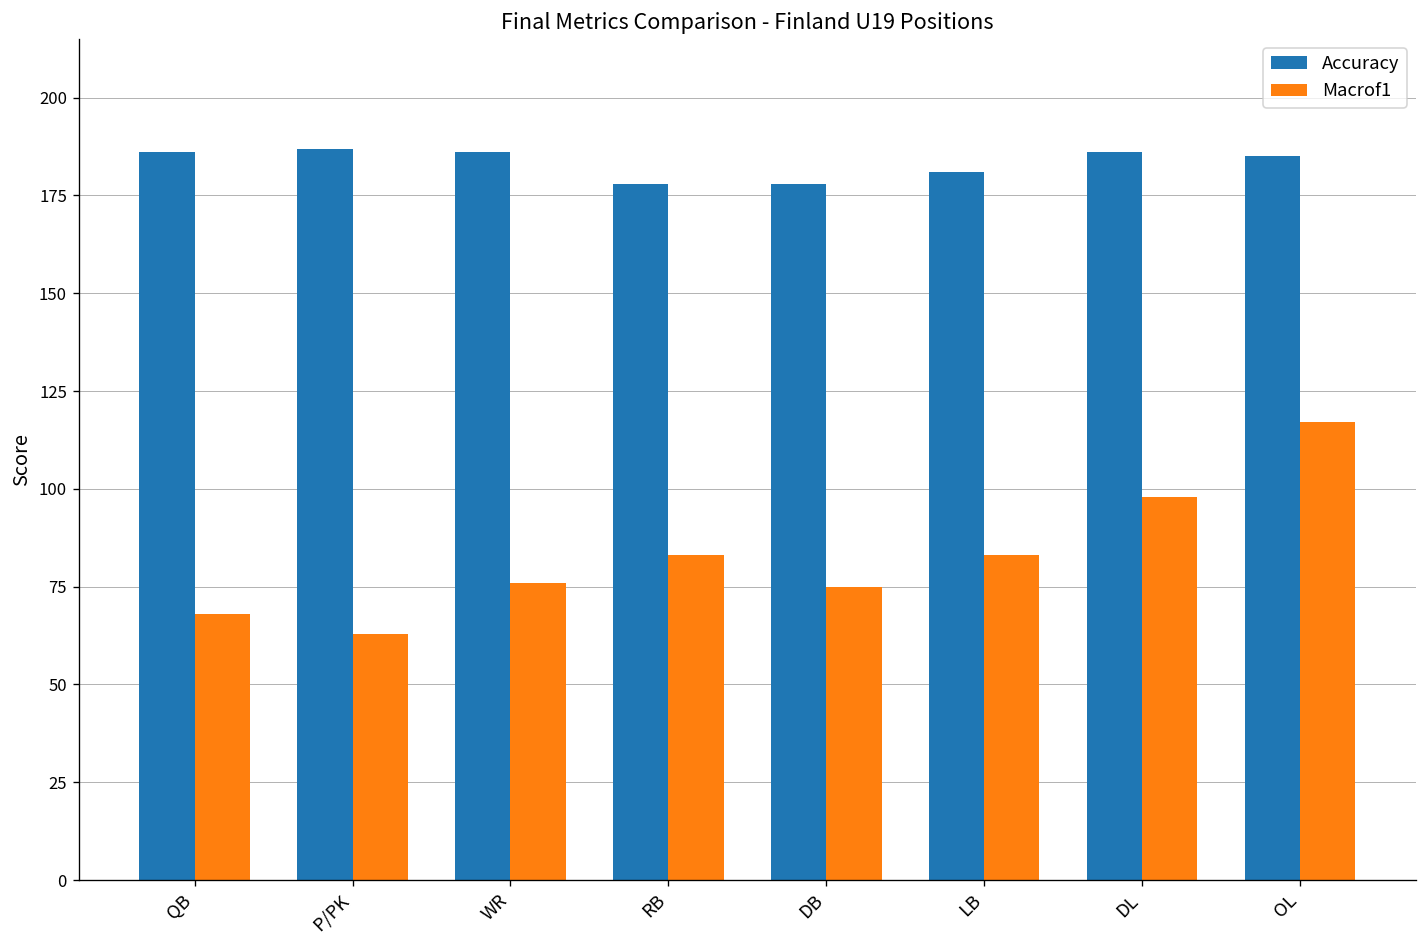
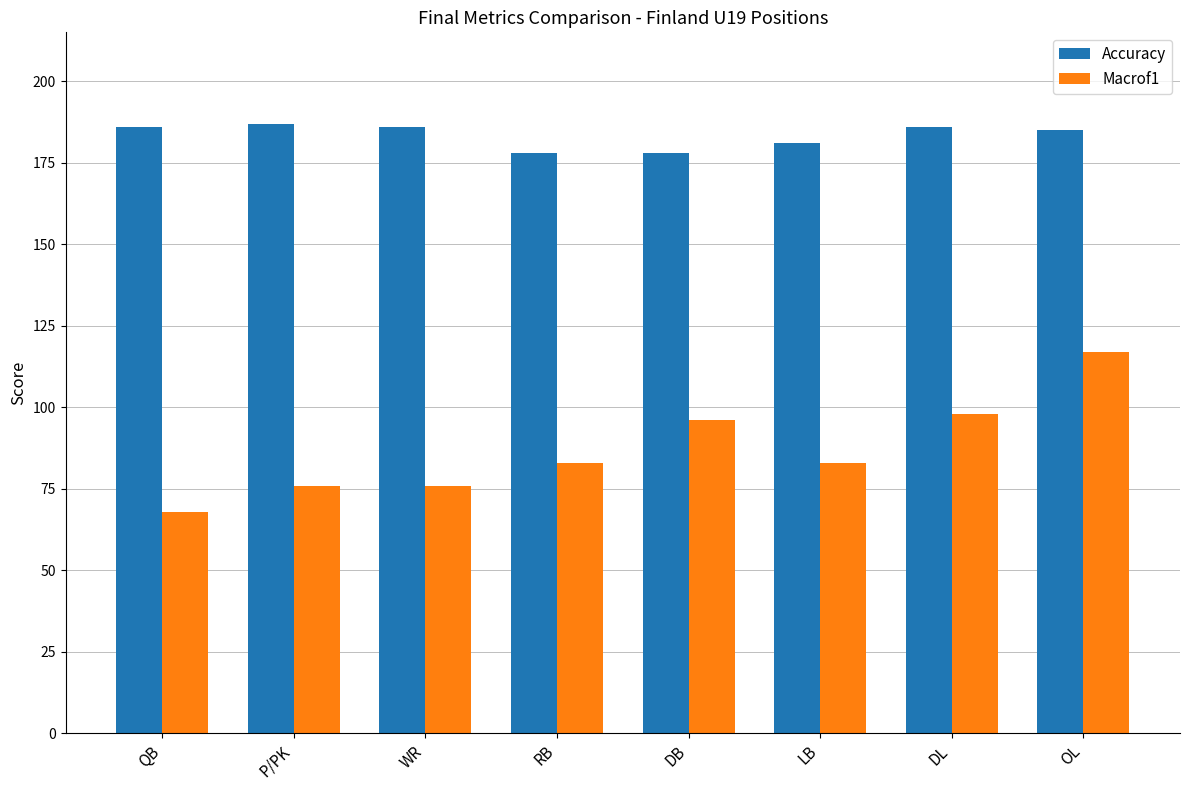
Macrof1, P/PK: 63 -> 76
Macrof1, DB: 75 -> 96
